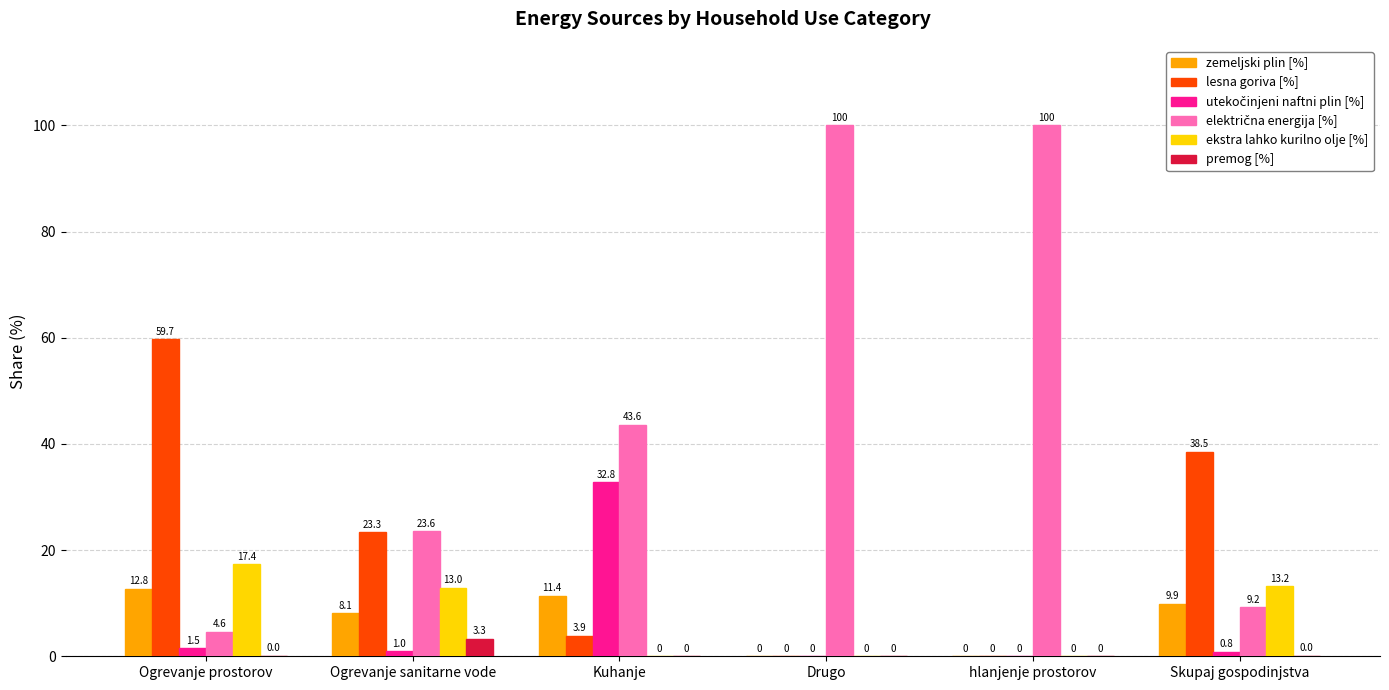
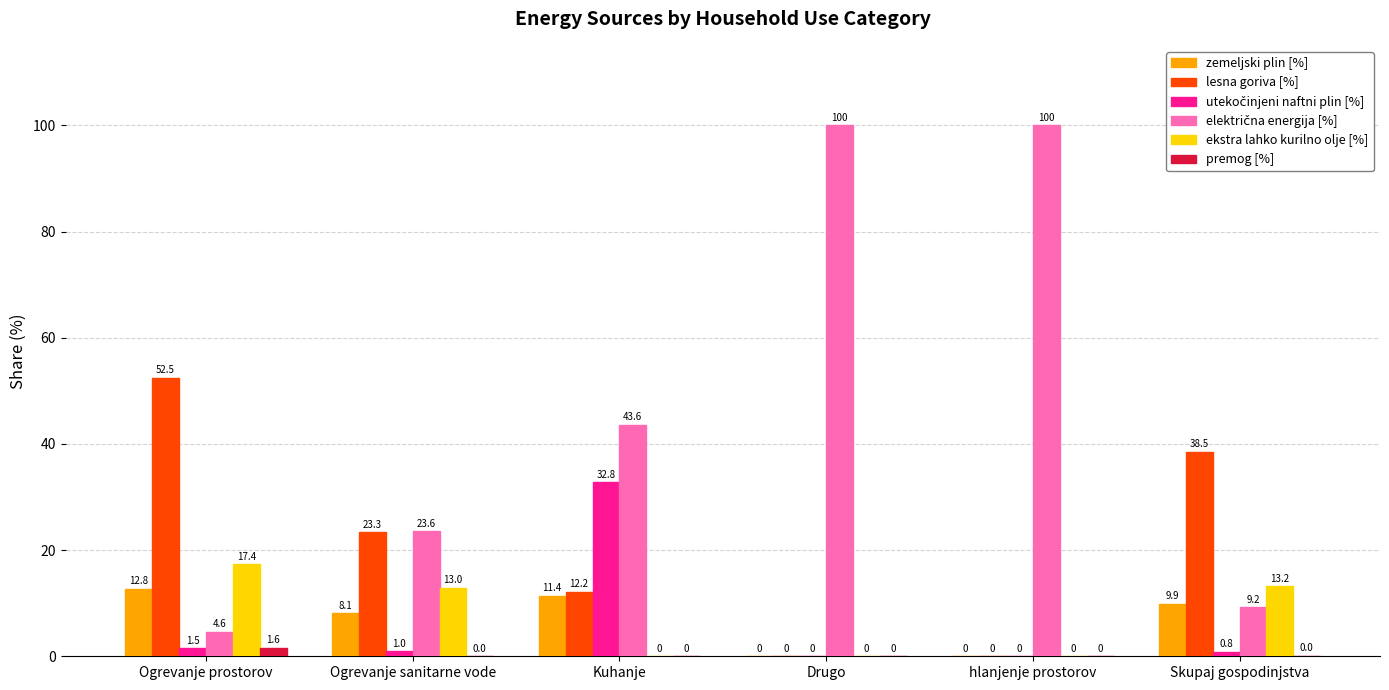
lesna goriva [%], Ogrevanje prostorov: 59.7 -> 52.5
premog [%], Ogrevanje prostorov: 0.0 -> 1.6
premog [%], Ogrevanje sanitarne vode: 3.3 -> 0.0
lesna goriva [%], Kuhanje: 3.9 -> 12.2
